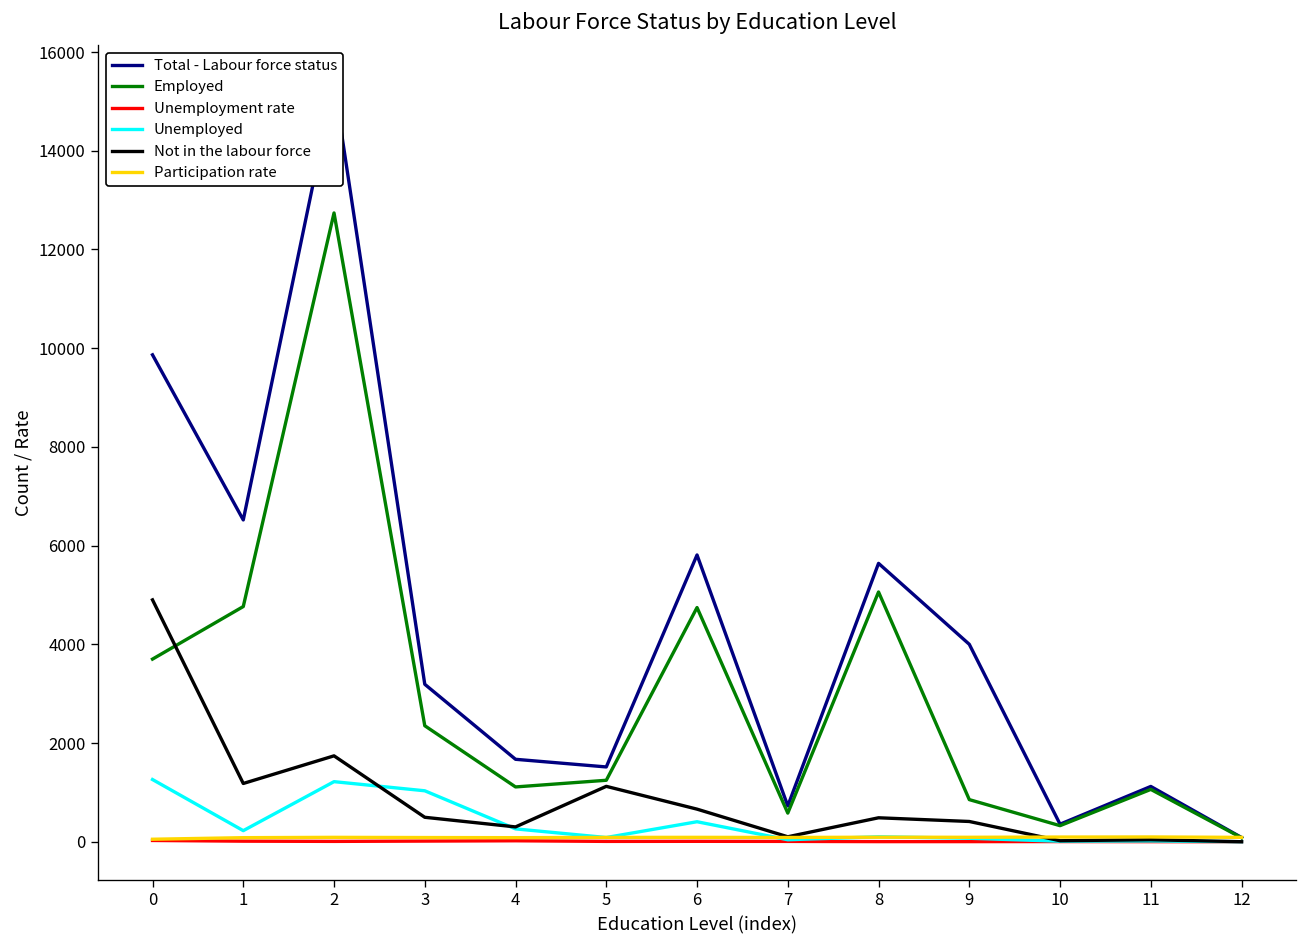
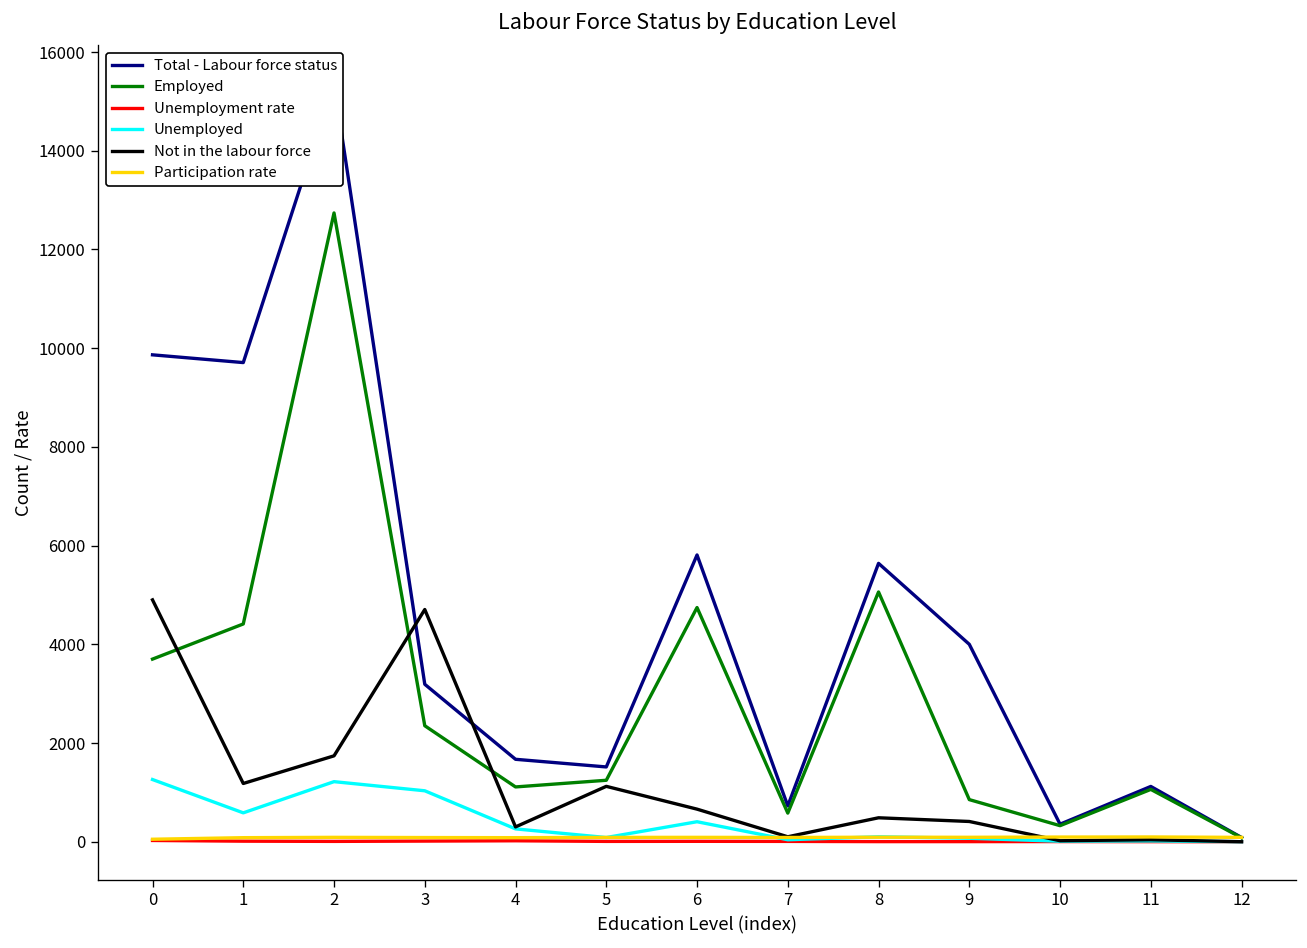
Total - Labour force status, 1: 6500 -> 9700
Employed, 1: 4800 -> 4400
Unemployed, 1: 200 -> 600
Not in the labour force, 3: 500 -> 4700
